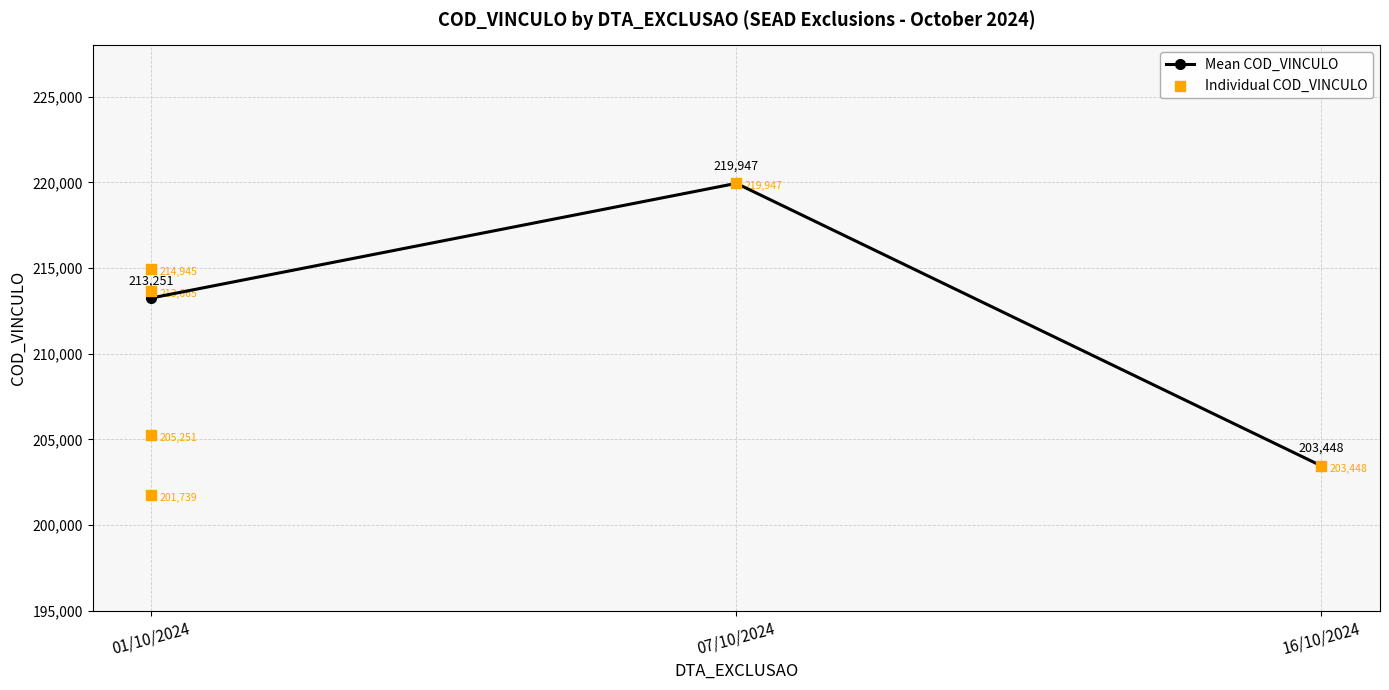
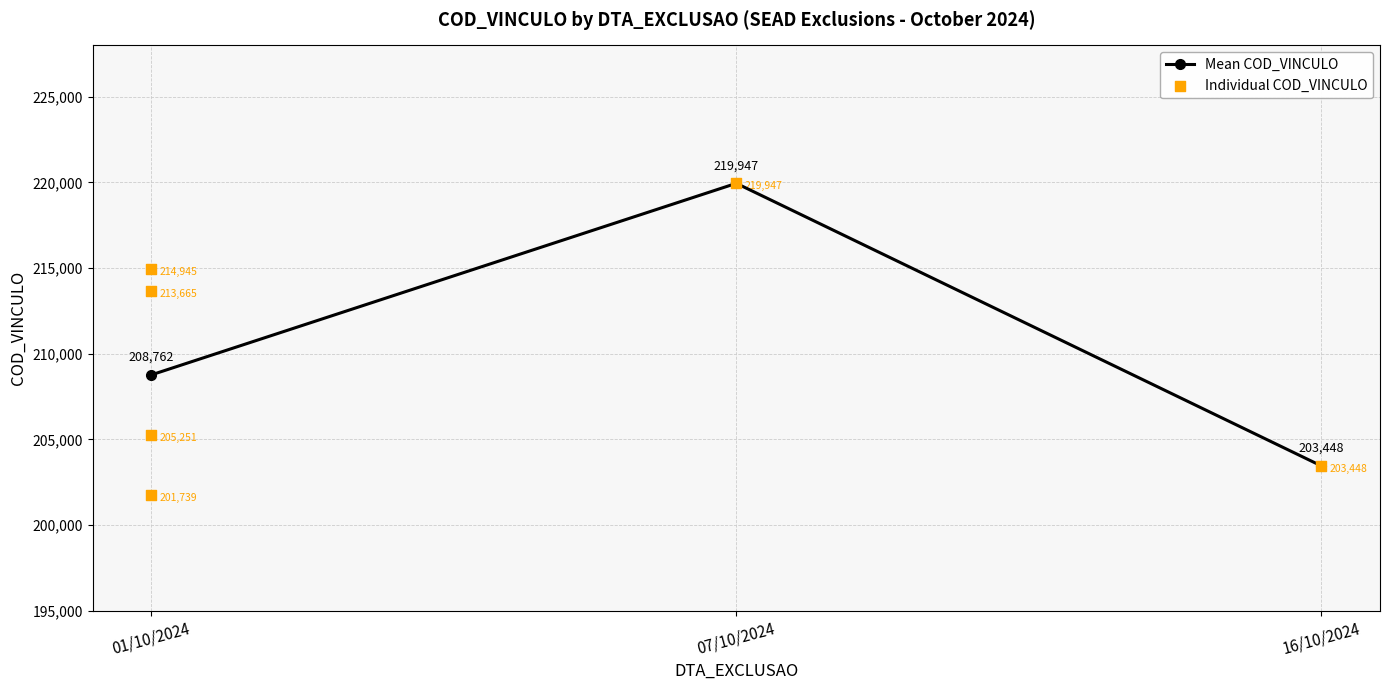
Mean COD_VINCULO, 01/10/2024: 213,251 -> 208,762
